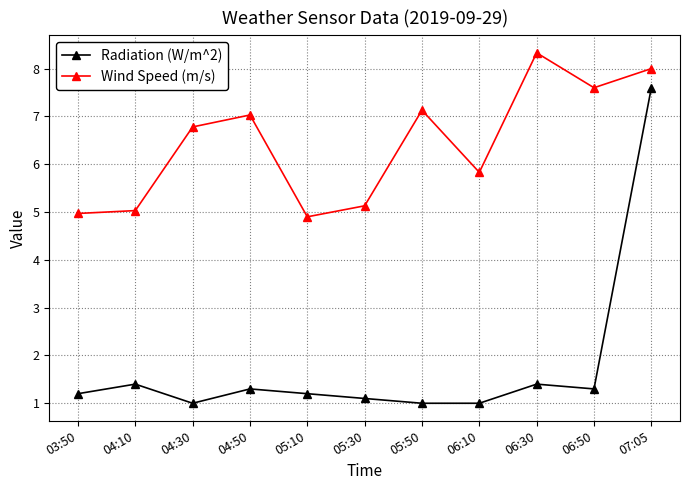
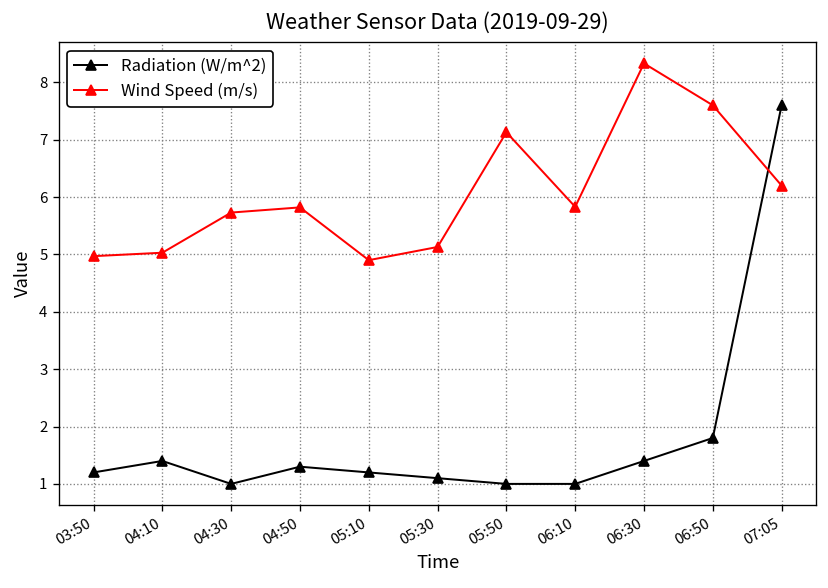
Wind Speed (m/s), 04:30: 6.8 -> 5.7
Wind Speed (m/s), 04:50: 7.0 -> 5.8
Radiation (W/m^2), 06:50: 1.3 -> 1.8
Wind Speed (m/s), 07:05: 8.0 -> 6.2
